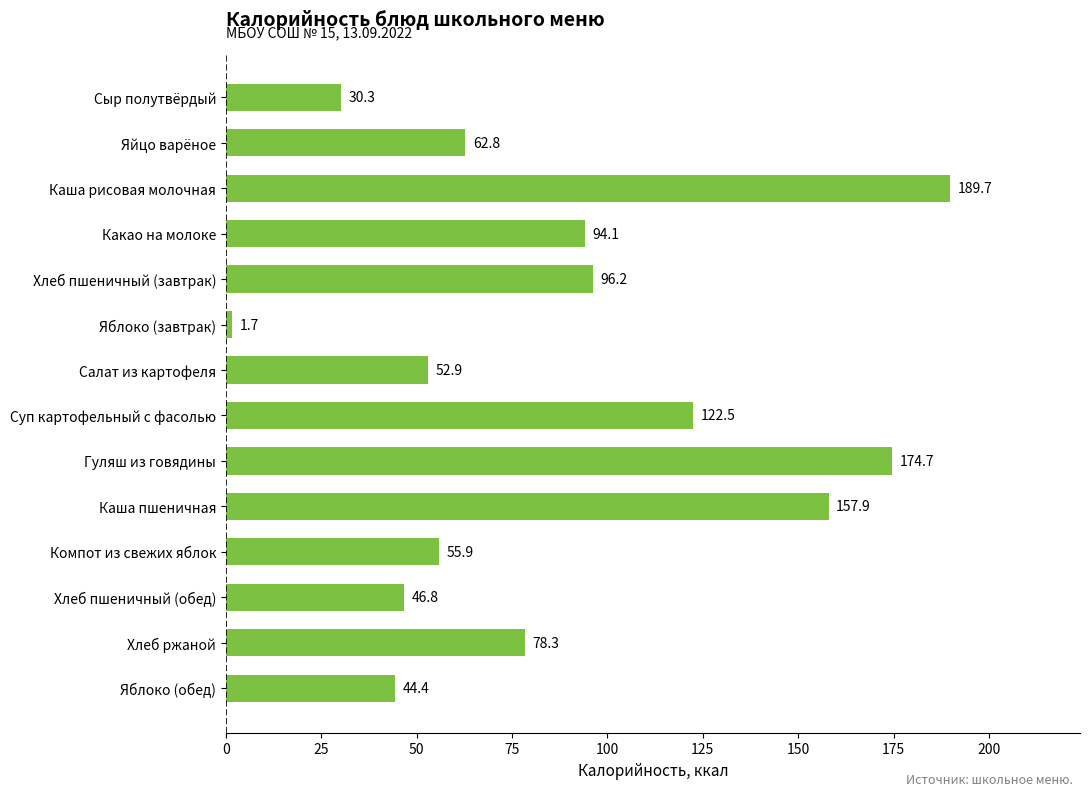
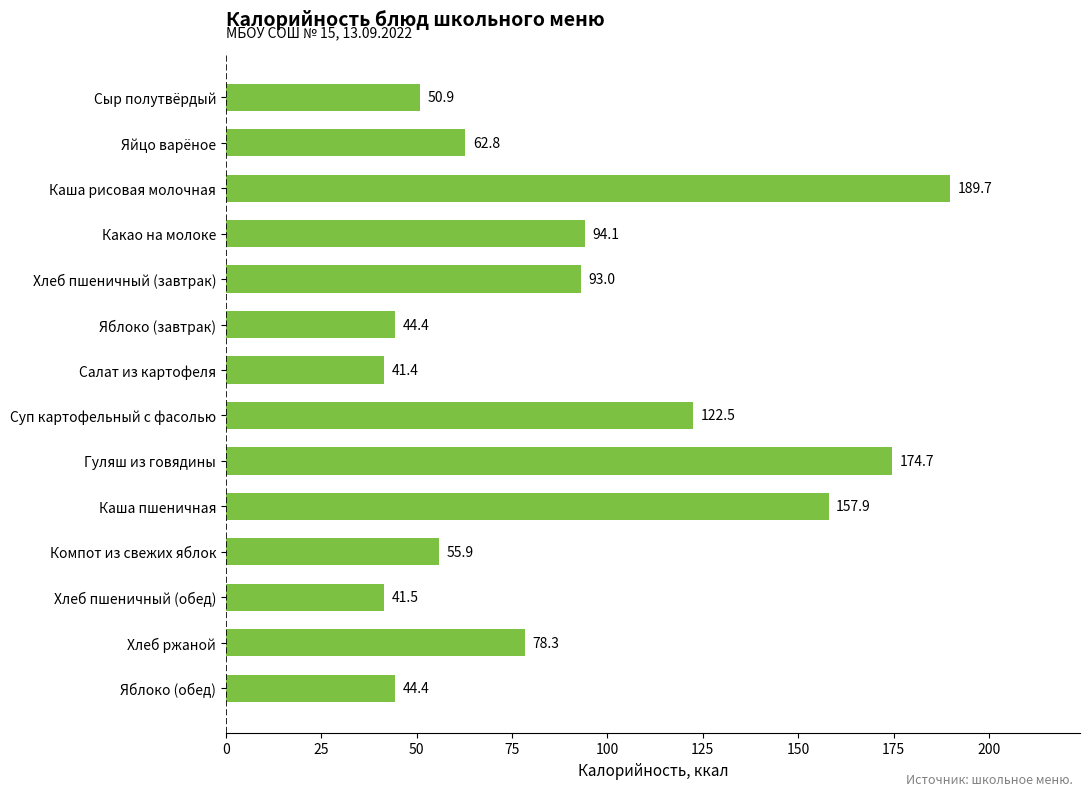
Сыр полутвёрдый: 30.3 -> 50.9
Хлеб пшеничный (завтрак): 96.2 -> 93.0
Яблоко (завтрак): 1.7 -> 44.4
Салат из картофеля: 52.9 -> 41.4
Хлеб пшеничный (обед): 46.8 -> 41.5
